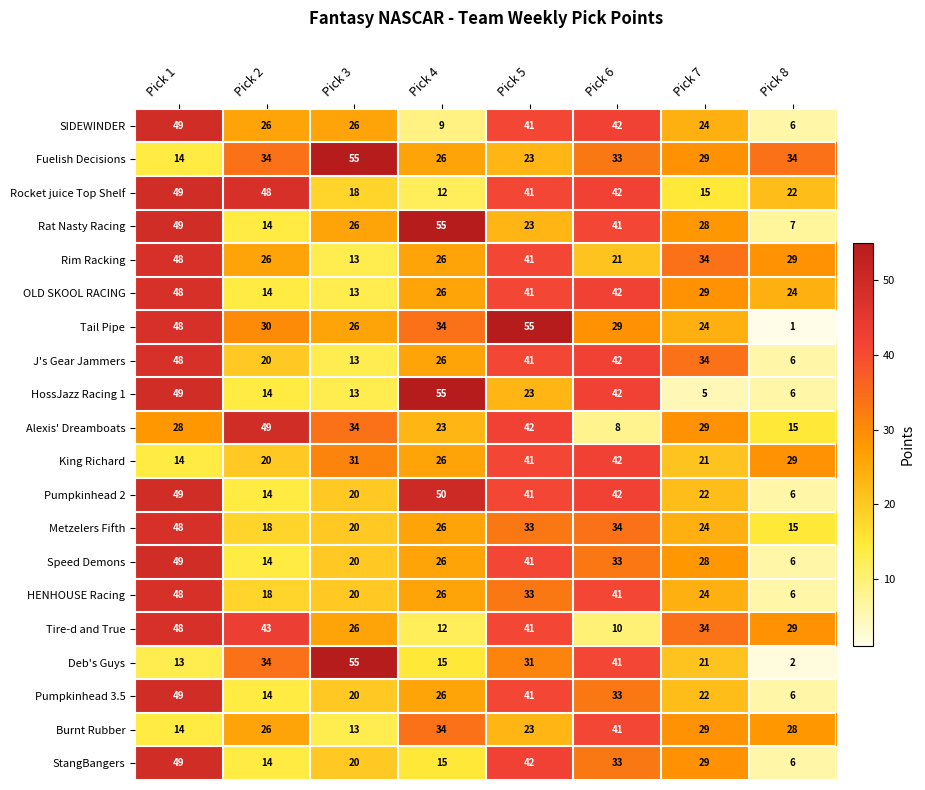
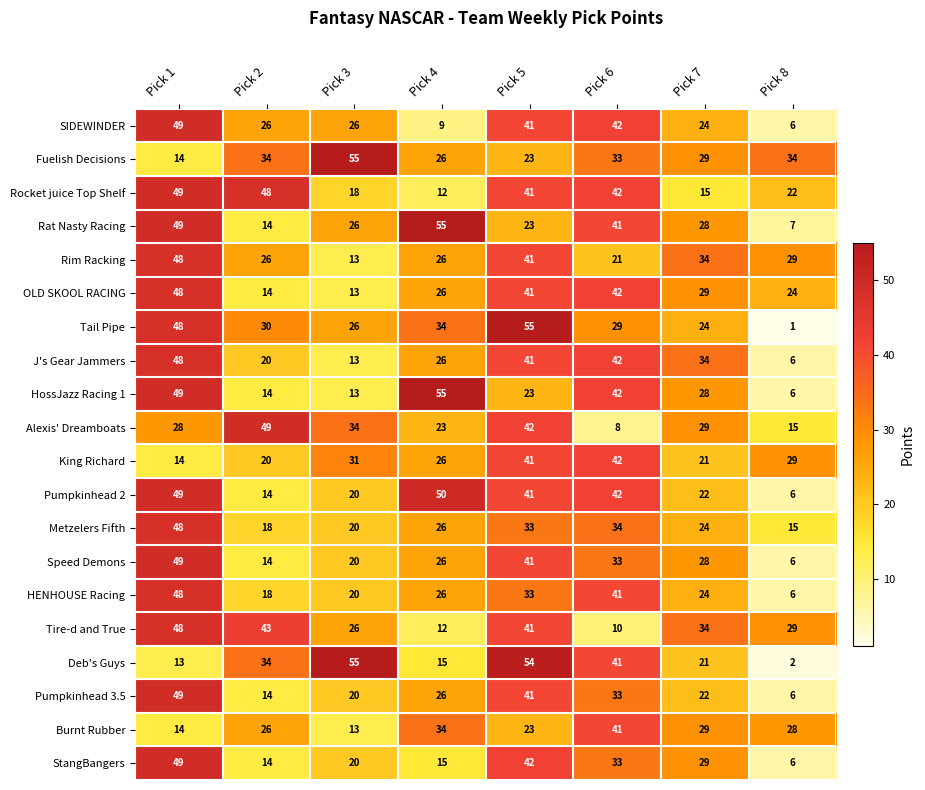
HossJazz Racing 1, Pick 7: 5 -> 28
Deb's Guys, Pick 5: 31 -> 54
